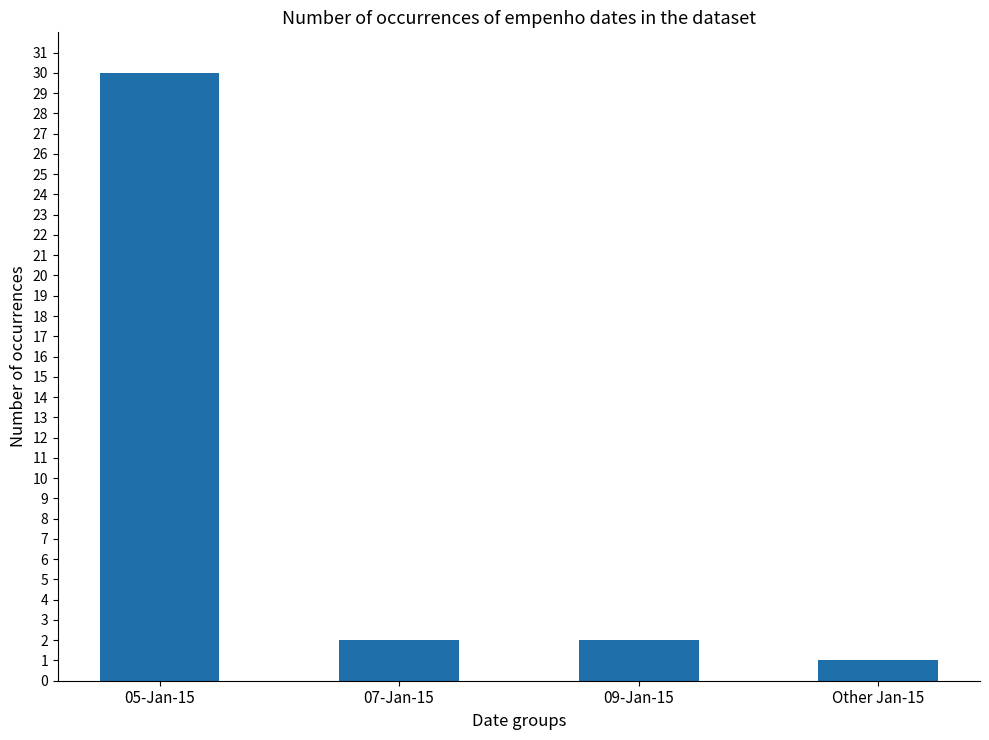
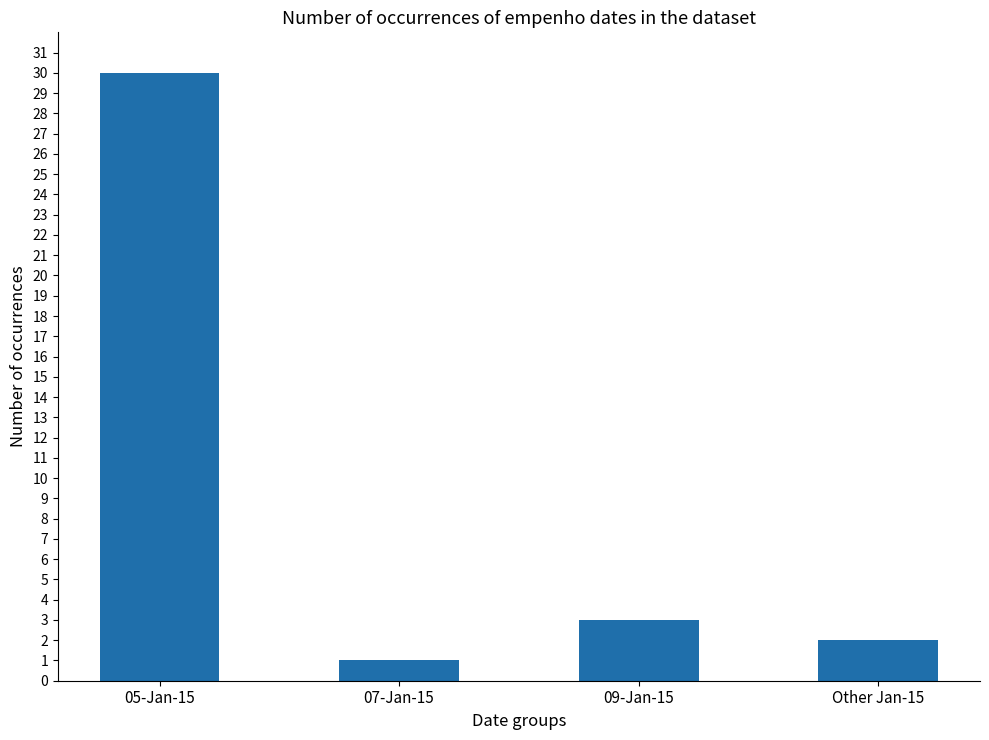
07-Jan-15: 2 -> 1
09-Jan-15: 2 -> 3
Other Jan-15: 1 -> 2
